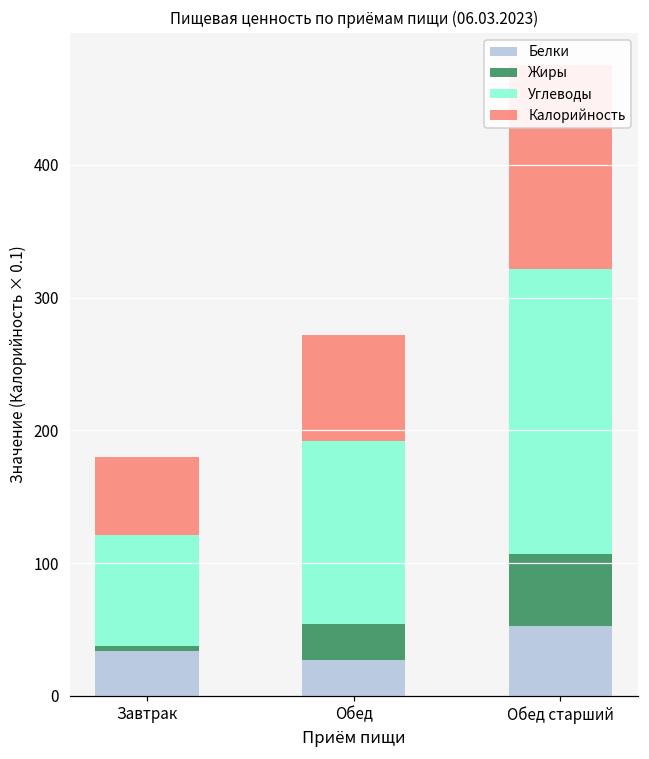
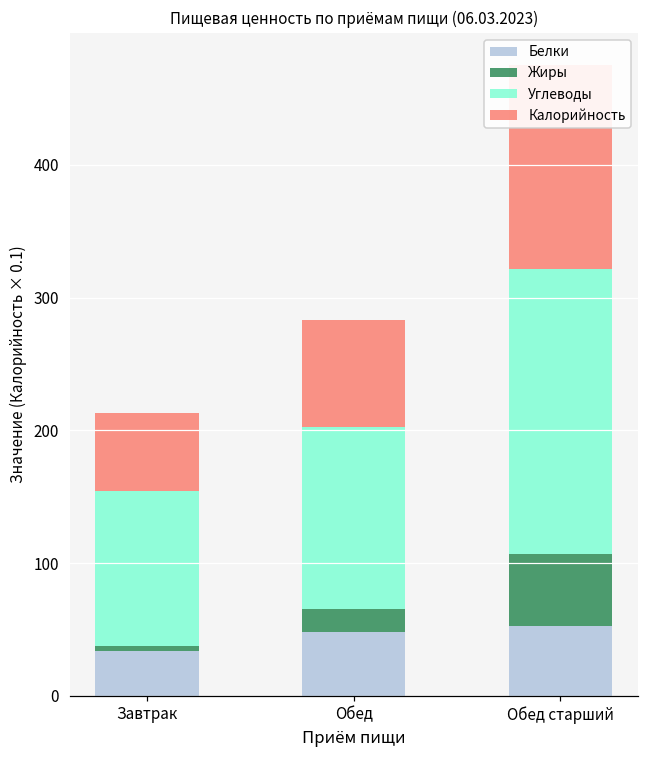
Углеводы, Завтрак: 84 -> 117
Белки, Обед: 27 -> 48
Жиры, Обед: 27 -> 17
